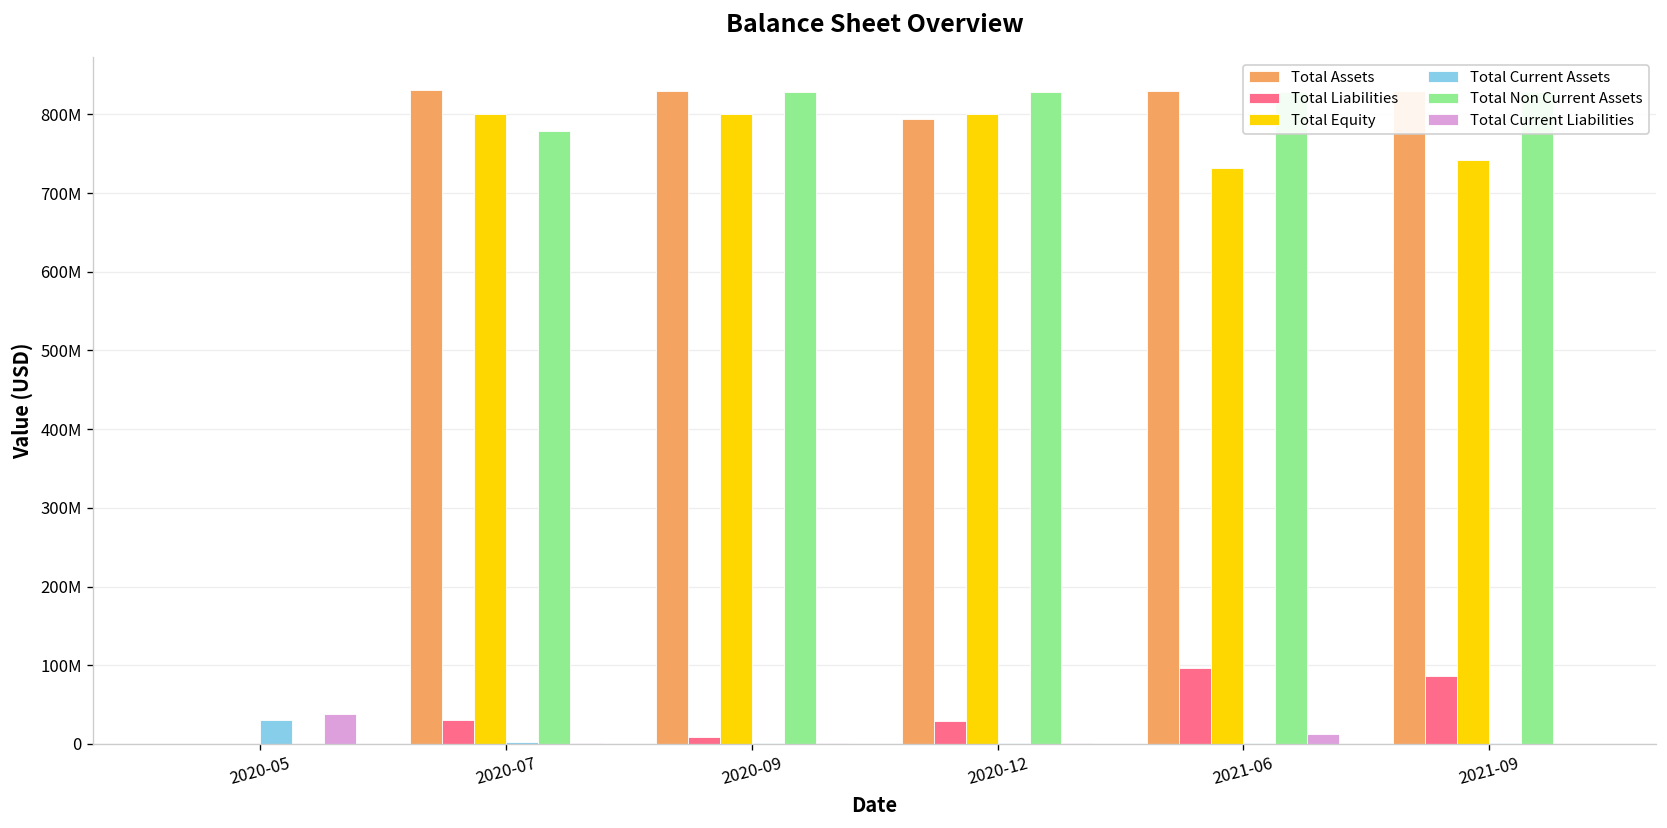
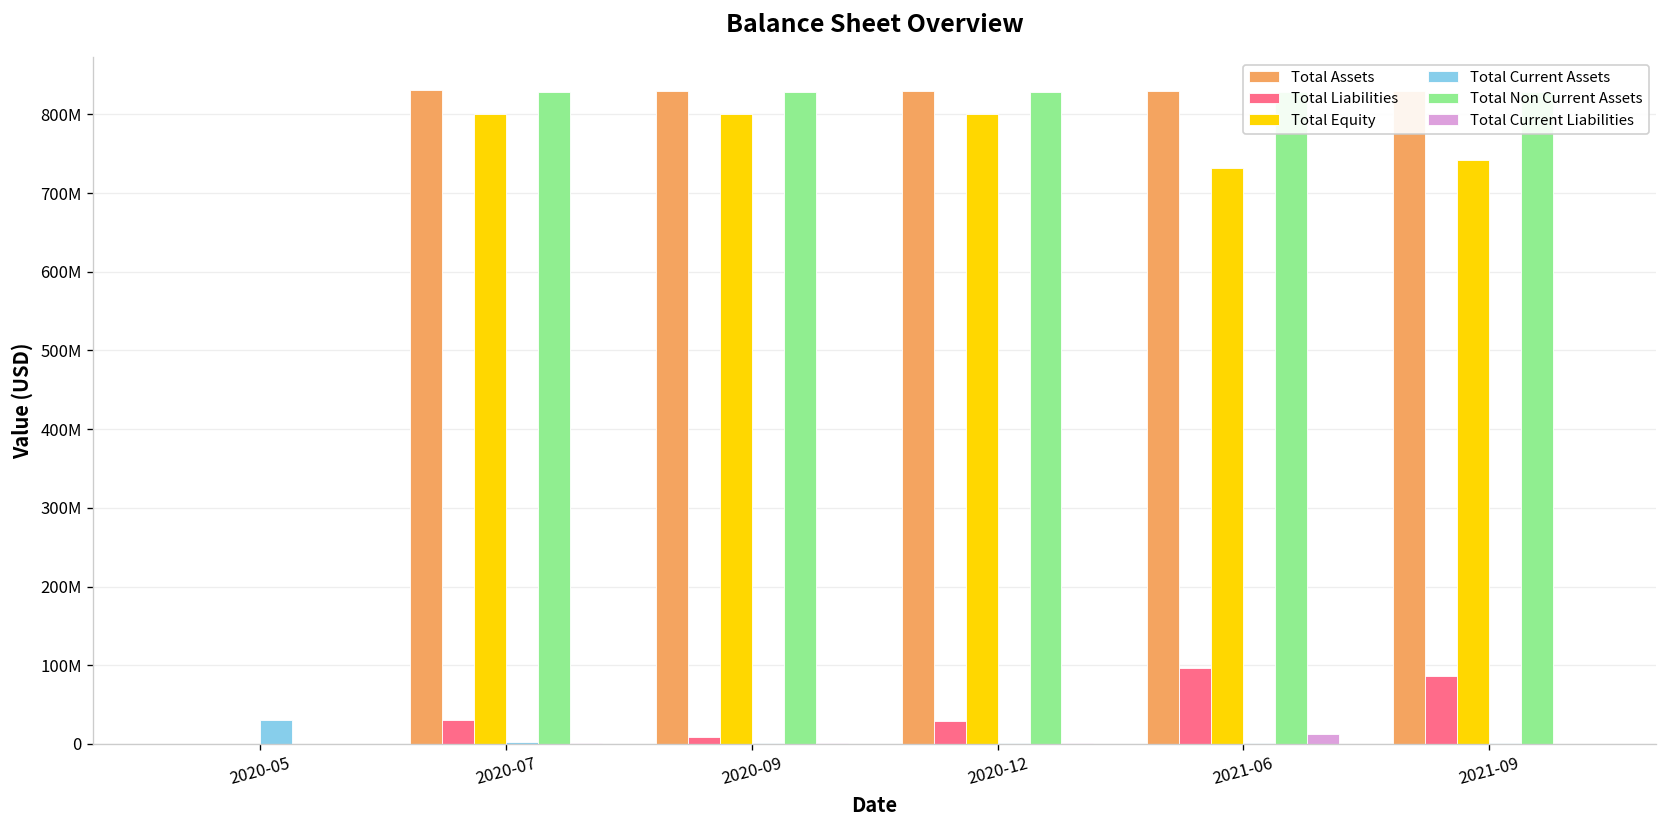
Total Current Liabilities, 2020-05: 40000000 -> 0
Total Non Current Assets, 2020-07: 780000000 -> 830000000
Total Assets, 2020-12: 790000000 -> 830000000
